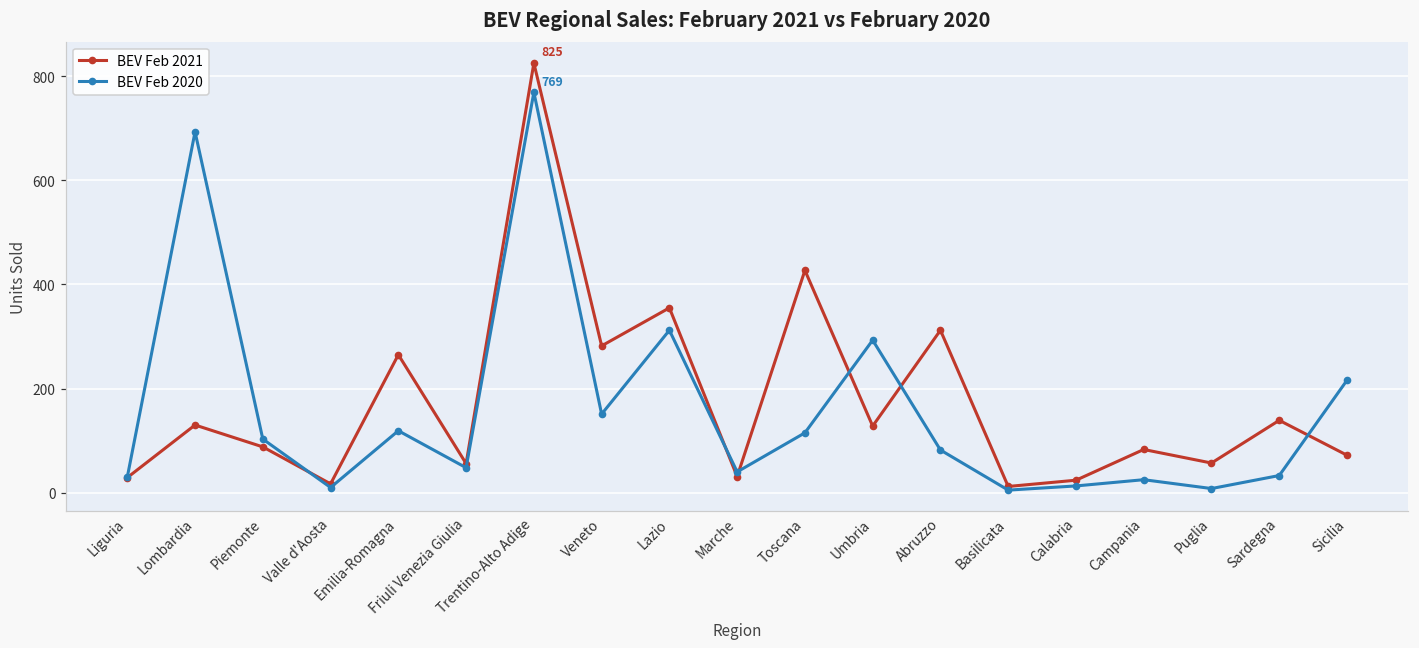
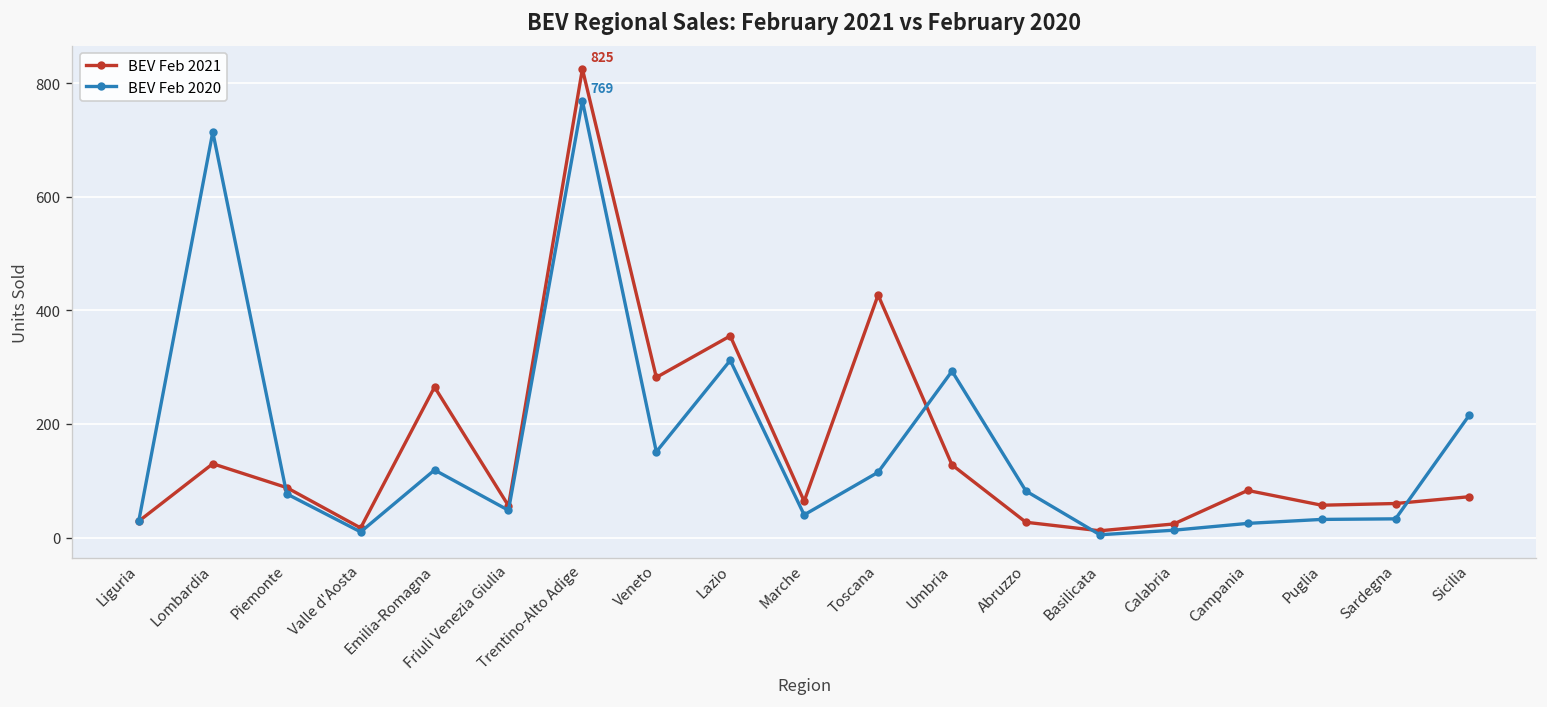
BEV Feb 2020, Lombardia: 690 -> 710
BEV Feb 2020, Piemonte: 100 -> 80
BEV Feb 2021, Marche: 30 -> 60
BEV Feb 2021, Abruzzo: 310 -> 30
BEV Feb 2020, Puglia: 10 -> 30
BEV Feb 2021, Sardegna: 140 -> 60
